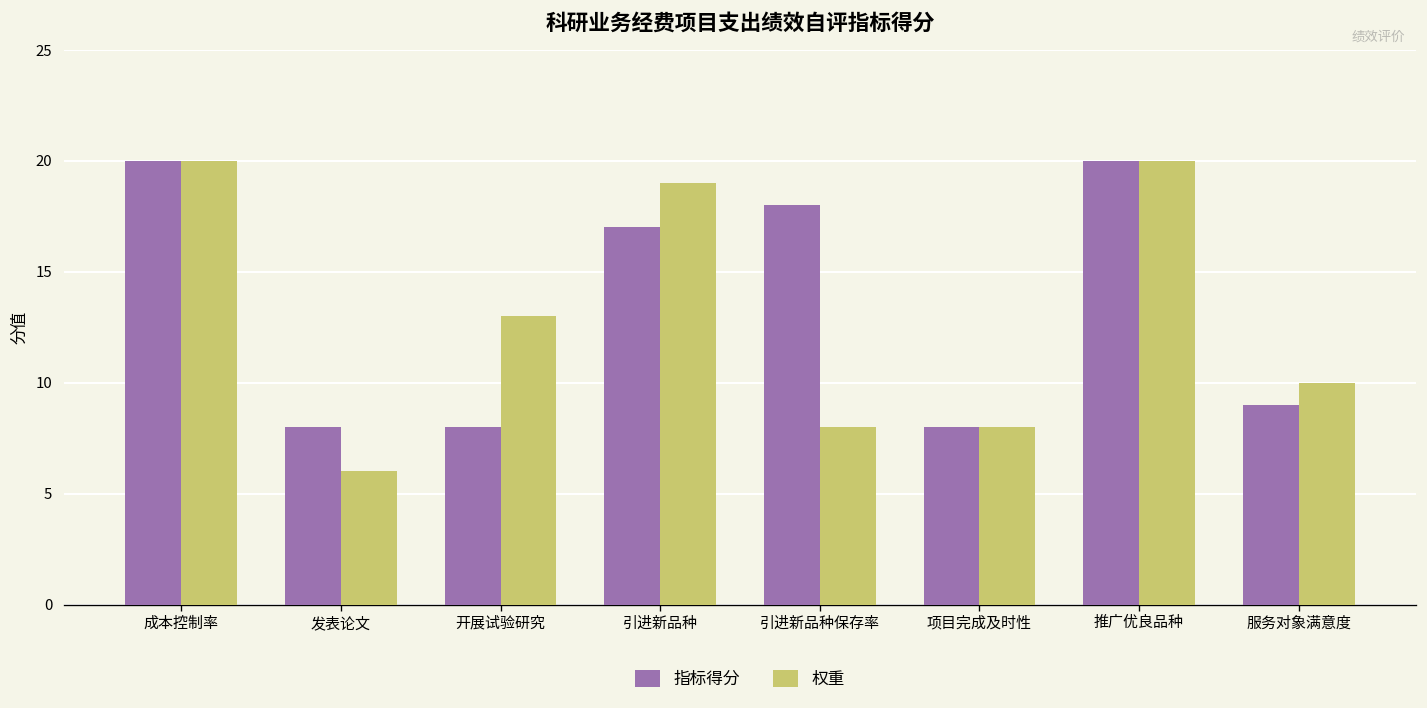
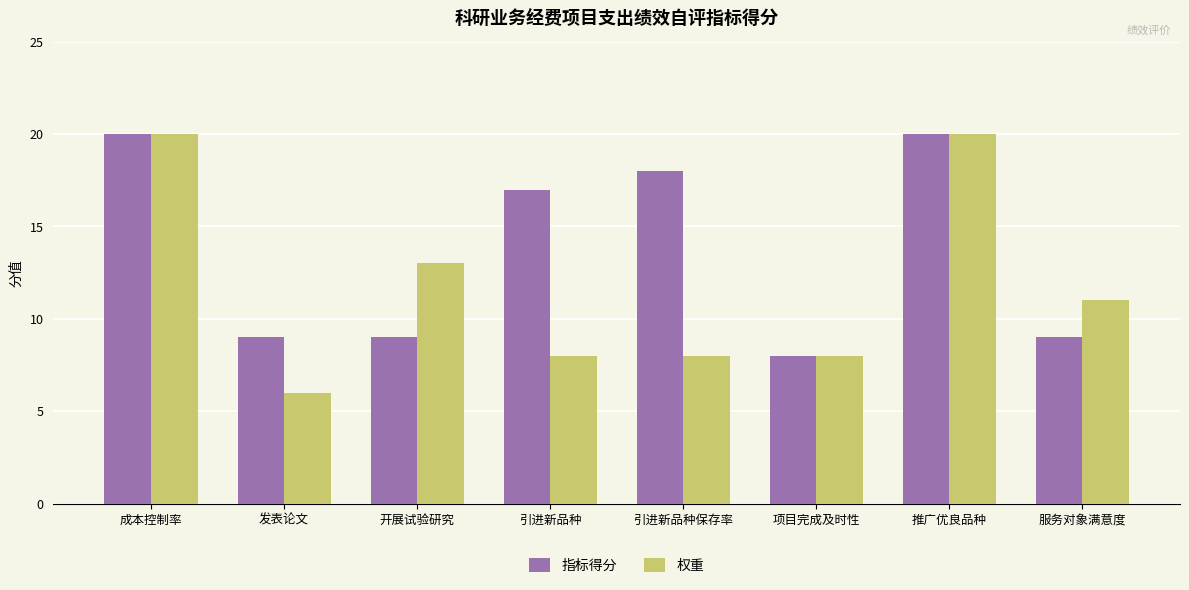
指标得分, 发表论文: 8 -> 9
指标得分, 开展试验研究: 8 -> 9
权重, 引进新品种: 19 -> 8
权重, 服务对象满意度: 10 -> 11
